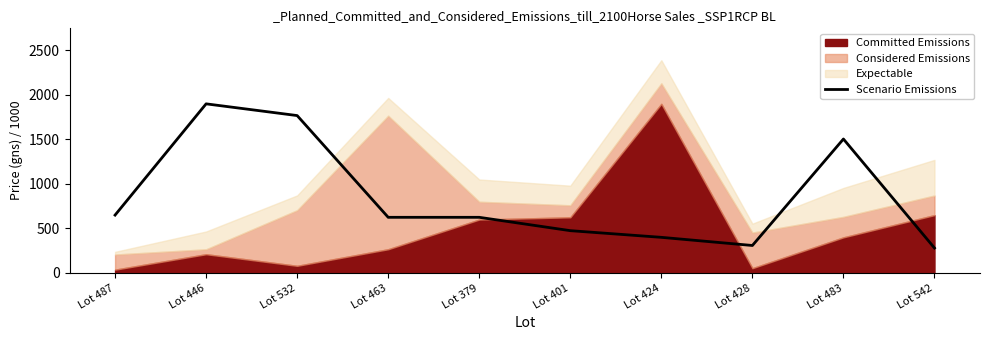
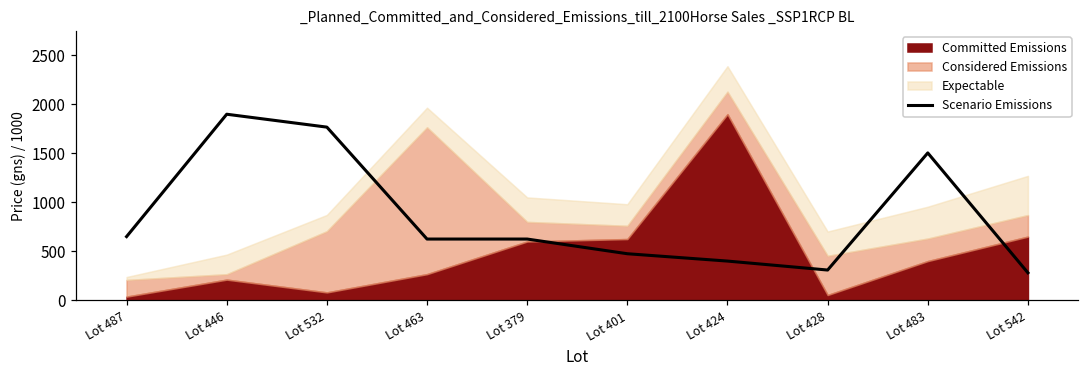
Expectable, Lot 428: 100 -> 200
